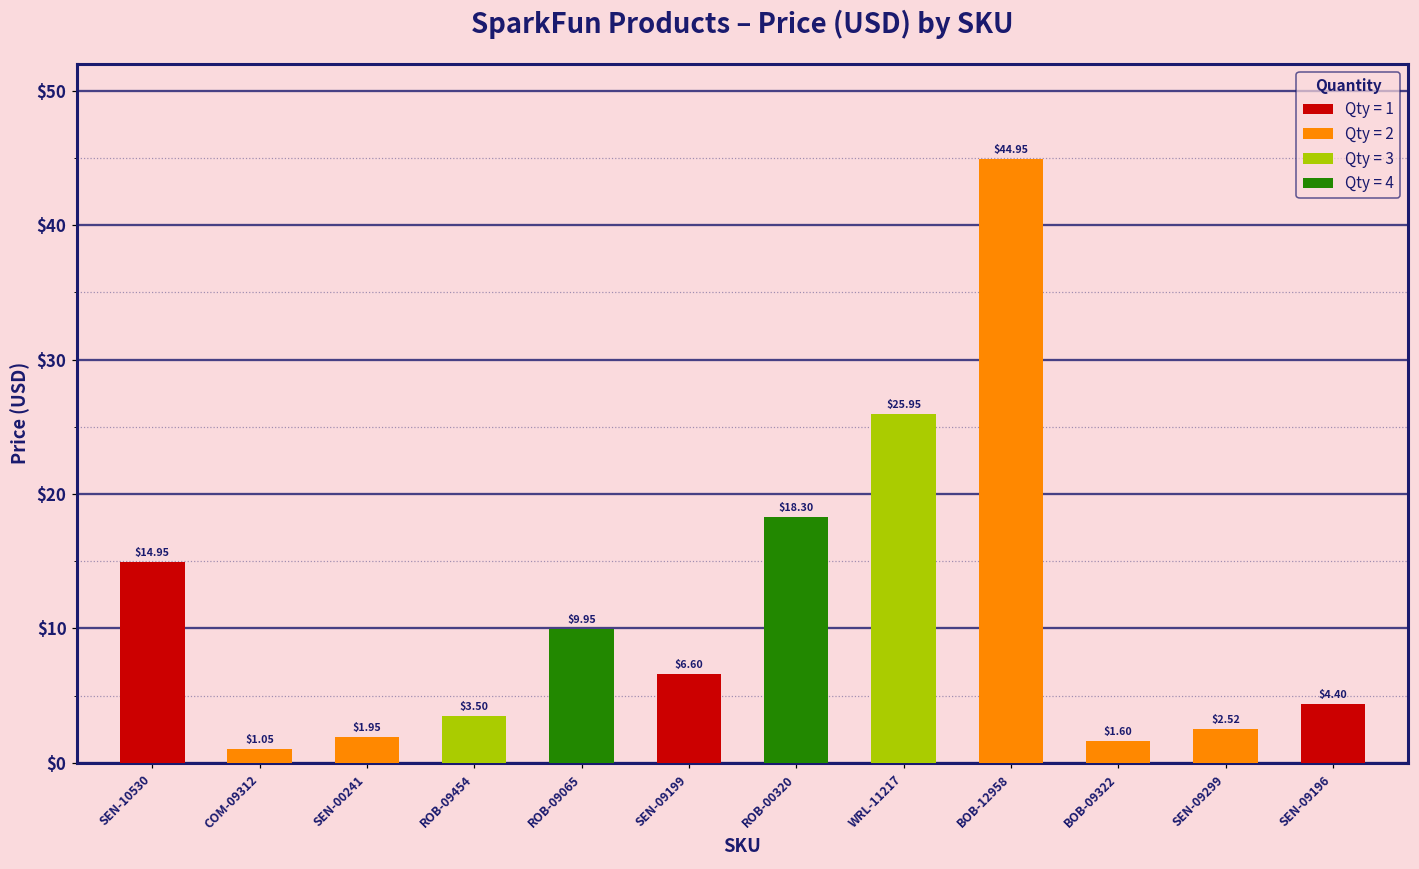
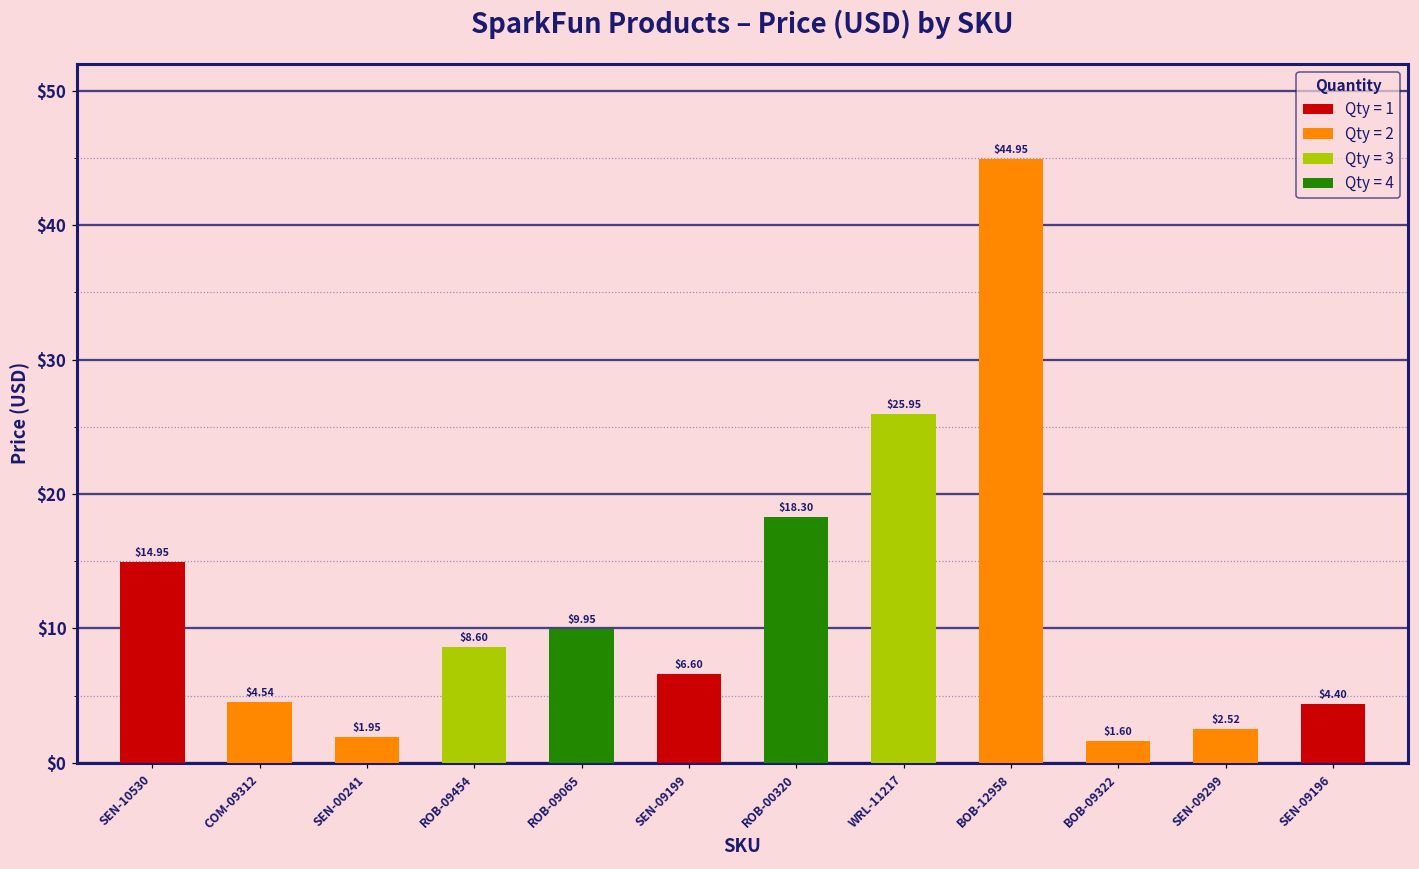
COM-09312: $1.05 -> $4.54
ROB-09454: $3.50 -> $8.60
